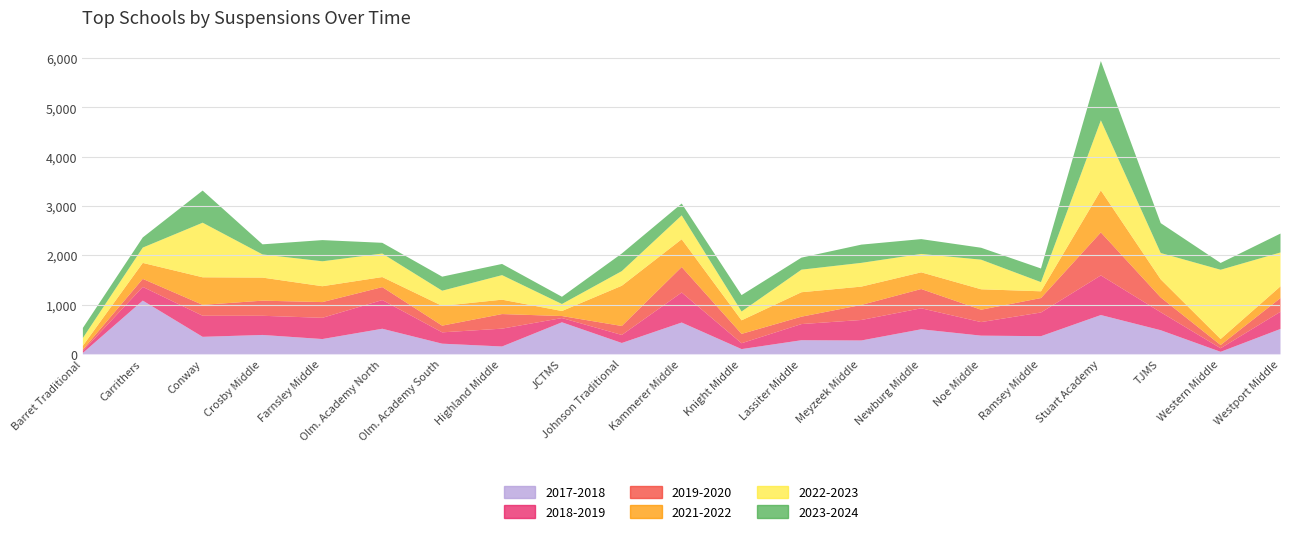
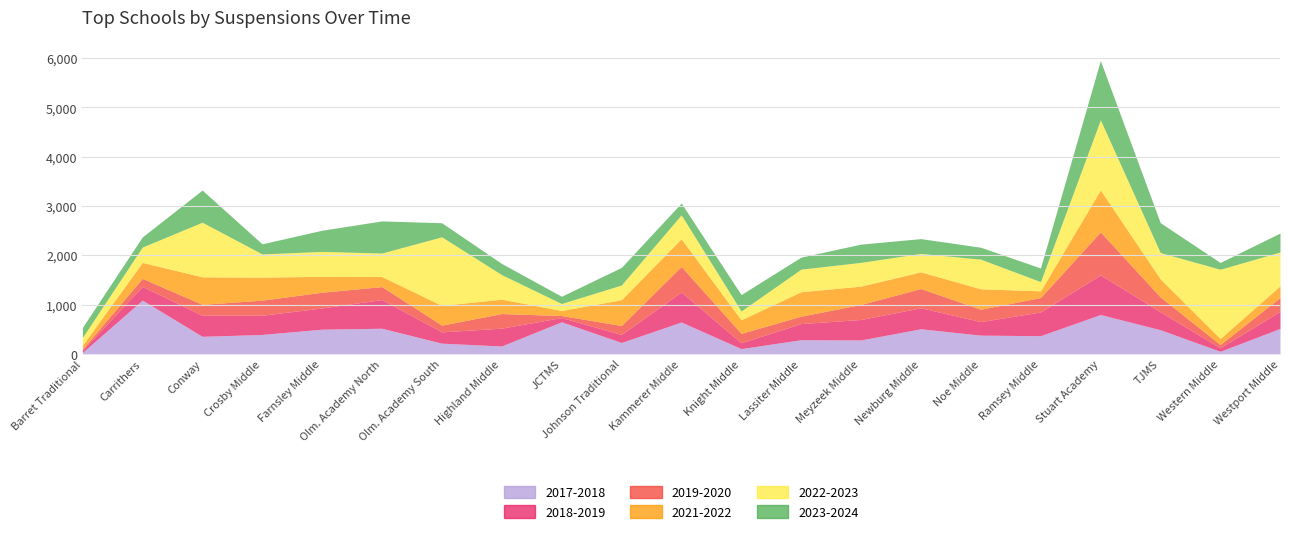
2017-2018, Farnsley Middle: 300 -> 500
2023-2024, Olm. Academy North: 200 -> 700
2022-2023, Olm. Academy South: 300 -> 1,400
2021-2022, Johnson Traditional: 800 -> 500
